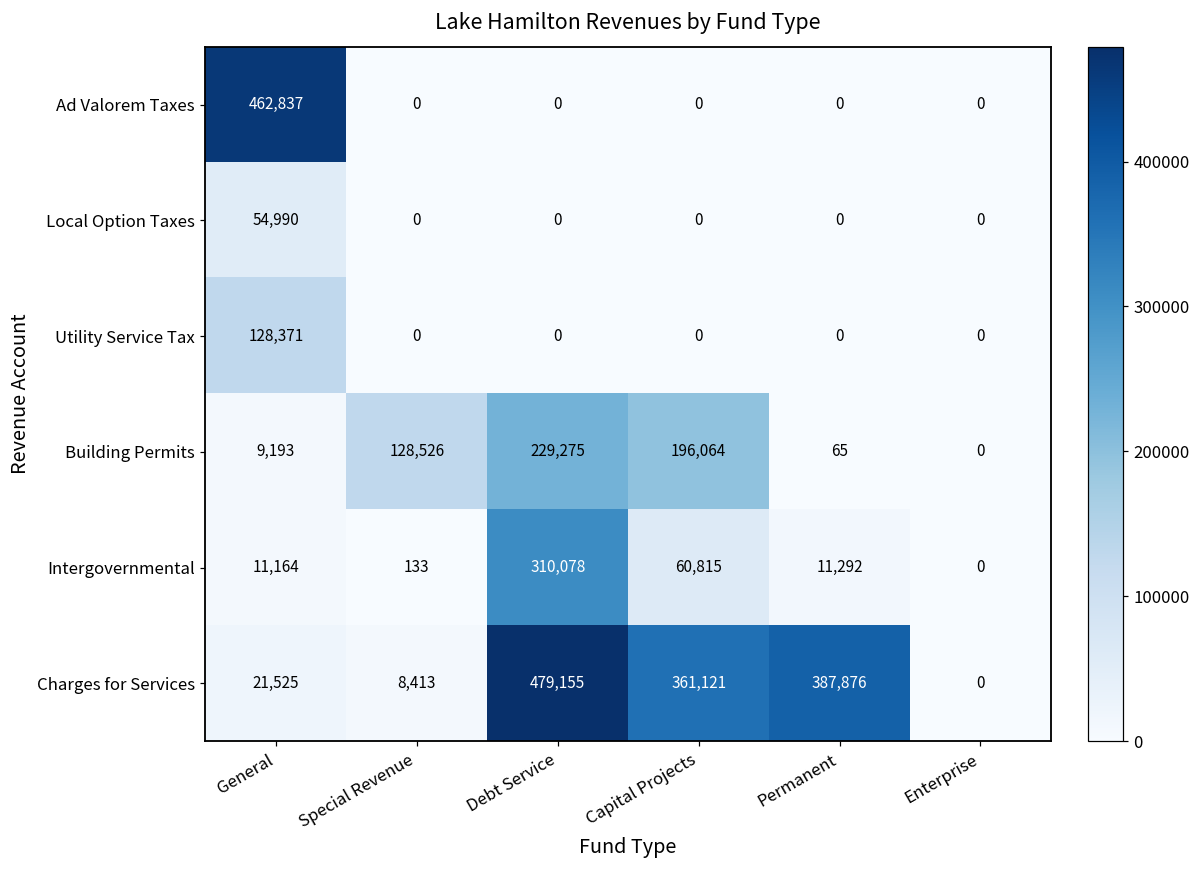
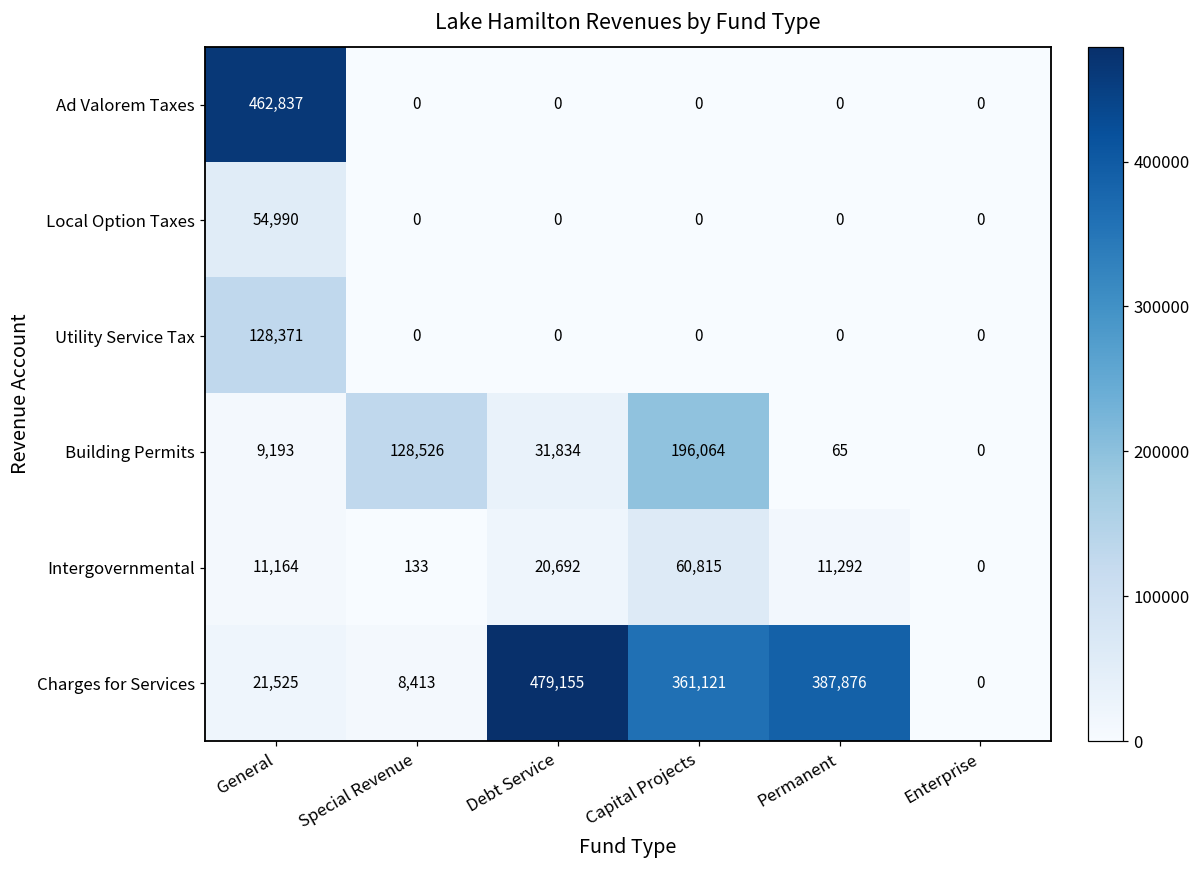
Building Permits, Debt Service: 229,275 -> 31,834
Intergovernmental, Debt Service: 310,078 -> 20,692
